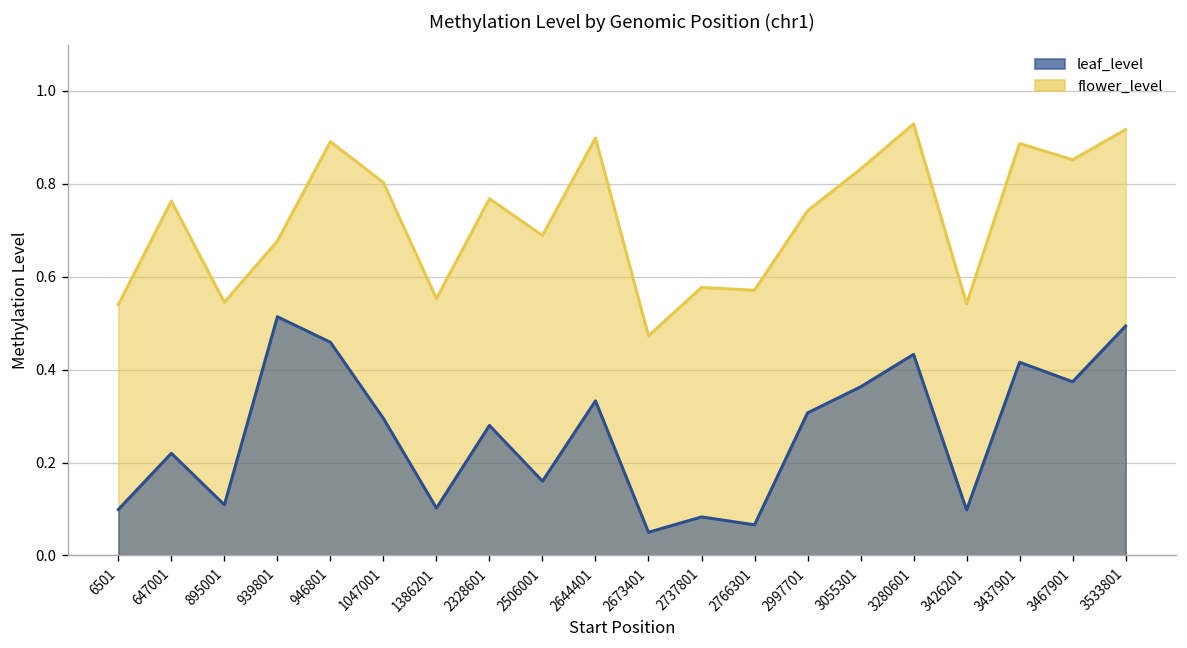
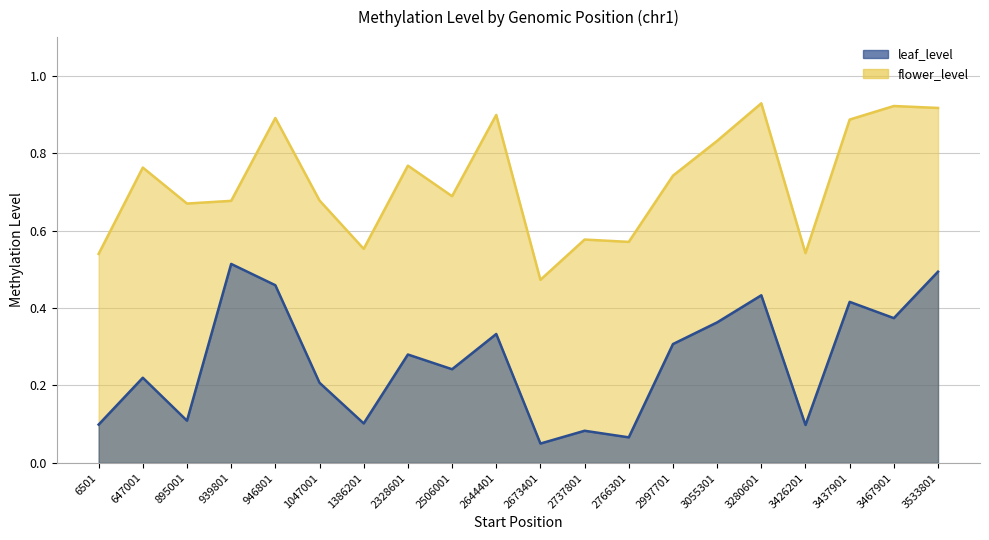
flower_level, 895001: 0.55 -> 0.67
flower_level, 1047001: 0.80 -> 0.68
leaf_level, 1047001: 0.30 -> 0.21
leaf_level, 2506001: 0.16 -> 0.24
flower_level, 3467901: 0.85 -> 0.92
